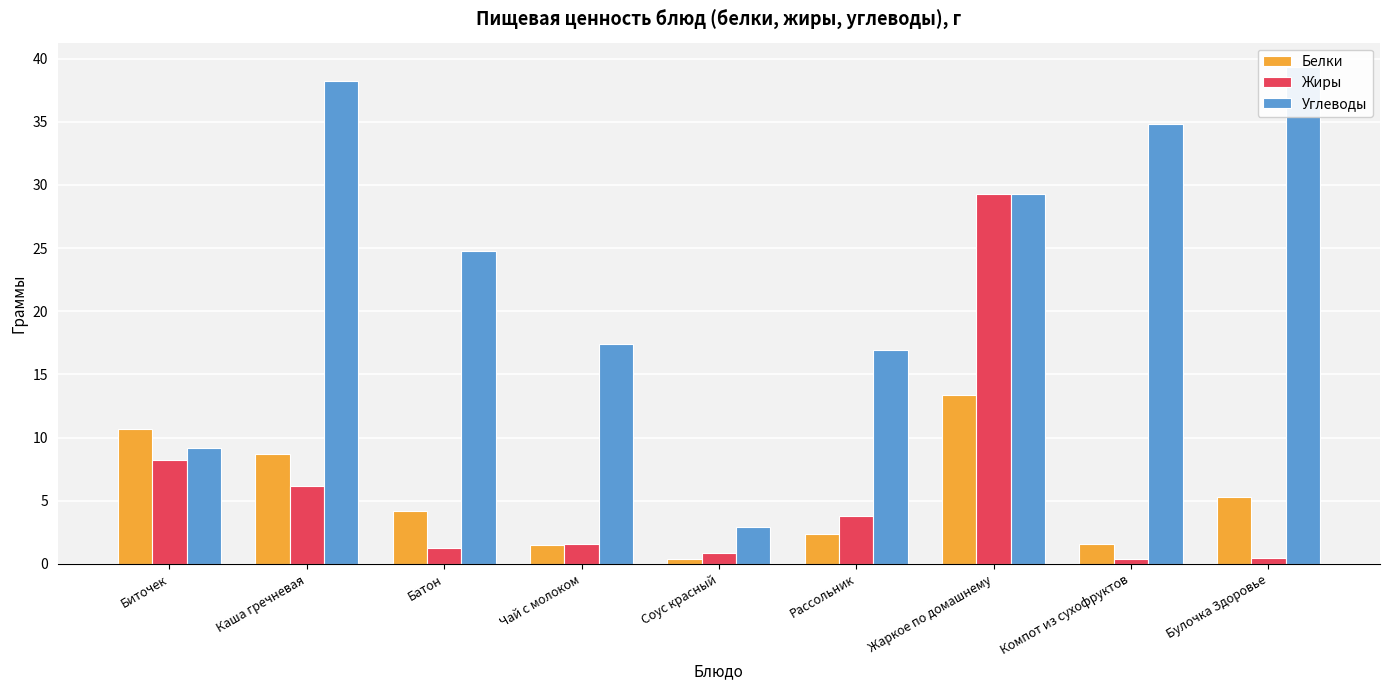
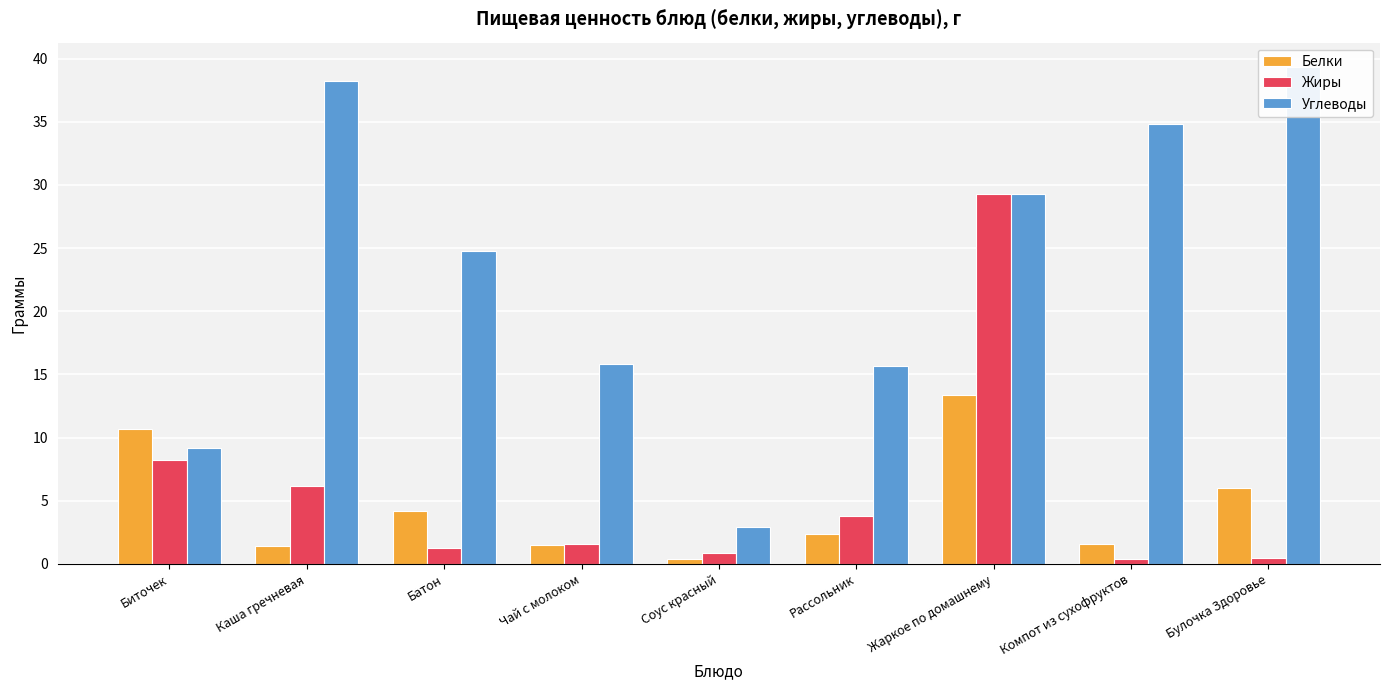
Белки, Каша гречневая: 8.7 -> 1.4
Углеводы, Чай с молоком: 17.4 -> 15.8
Углеводы, Рассольник: 16.9 -> 15.7
Белки, Булочка Здоровье: 5.3 -> 6.0
